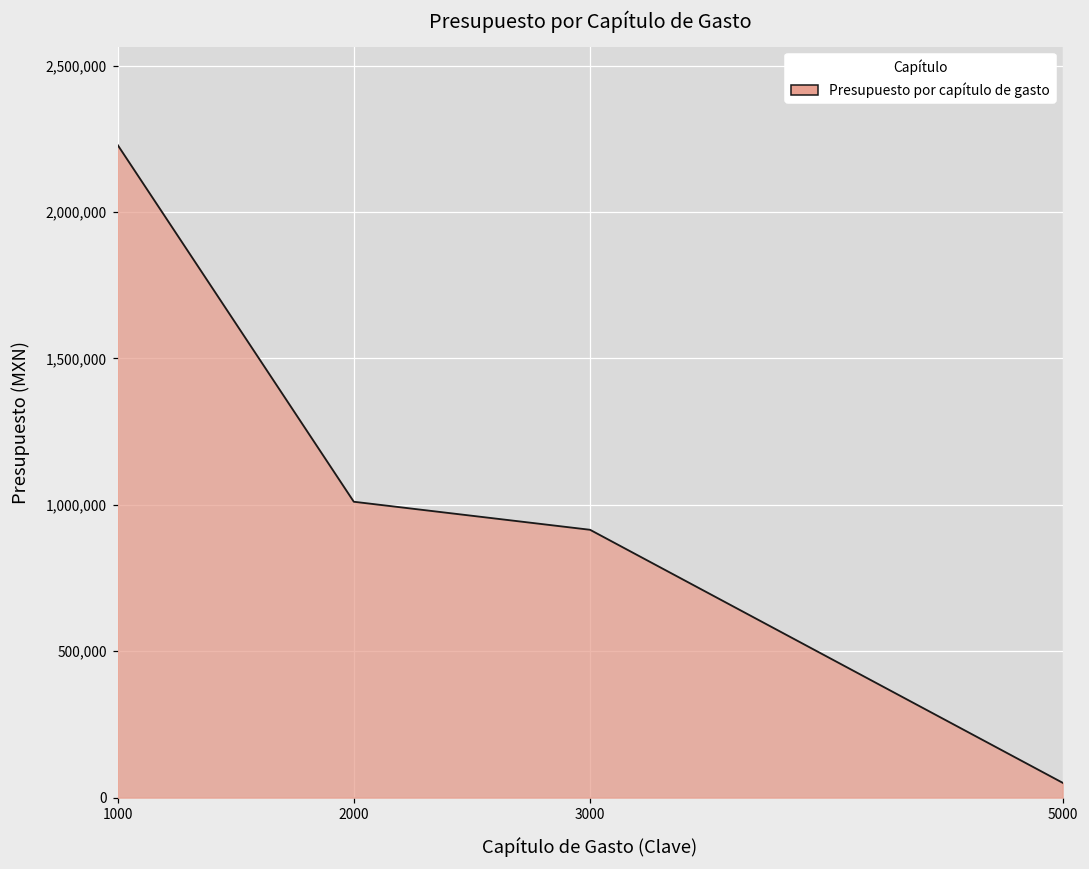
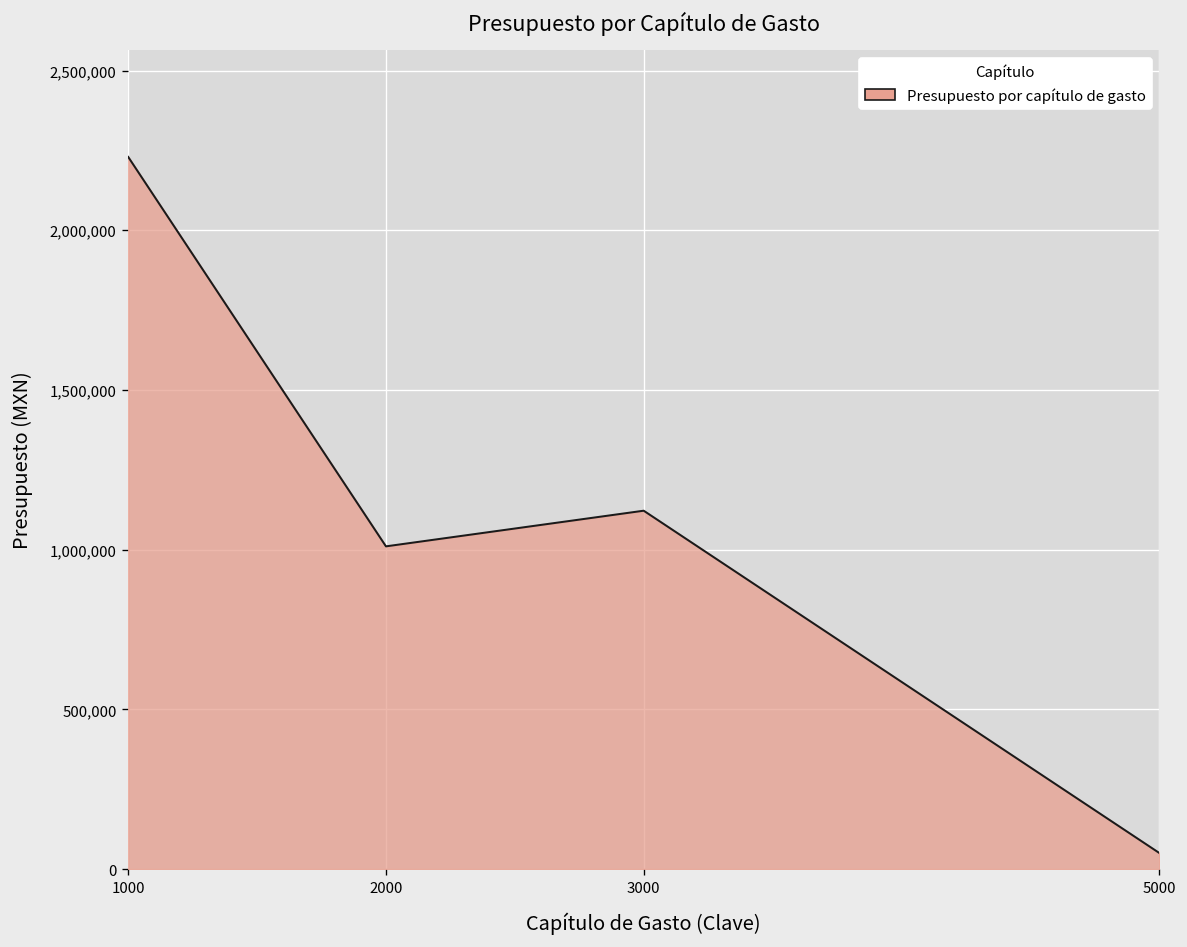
3000: 910,000 -> 1,120,000
